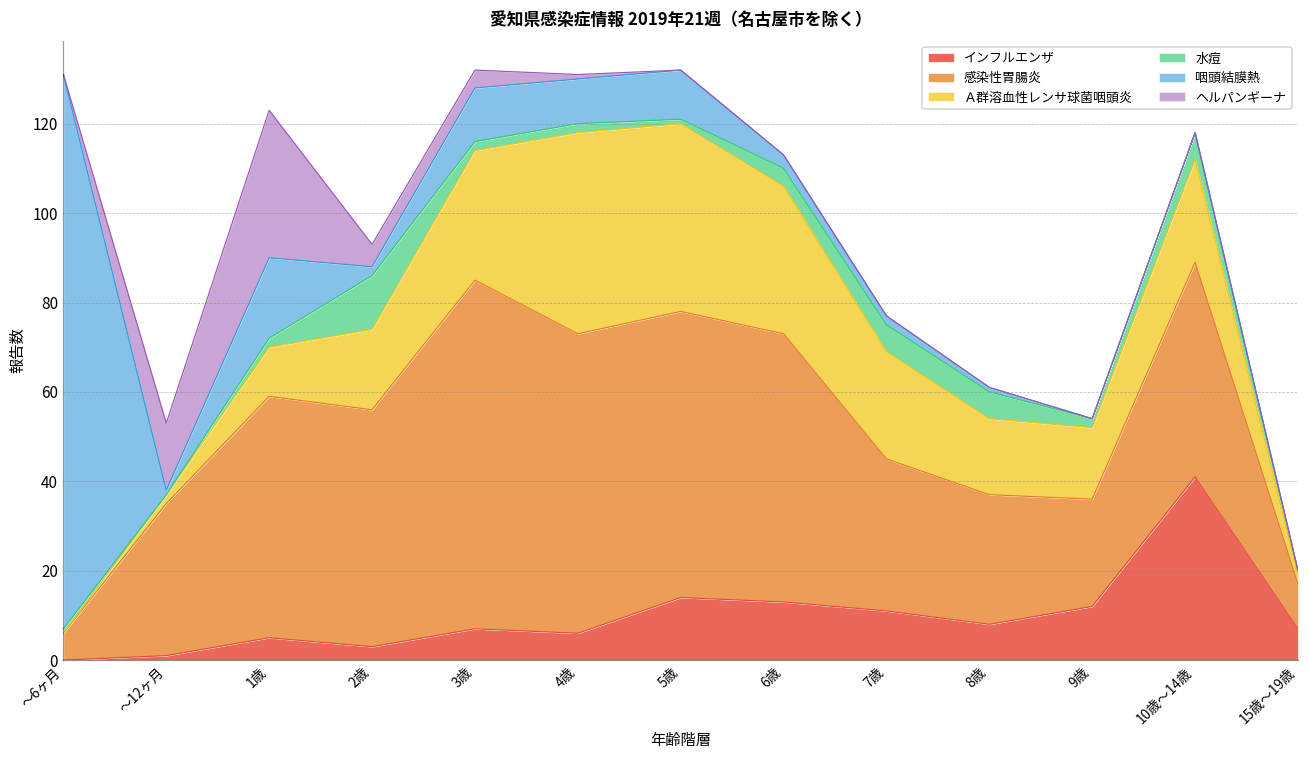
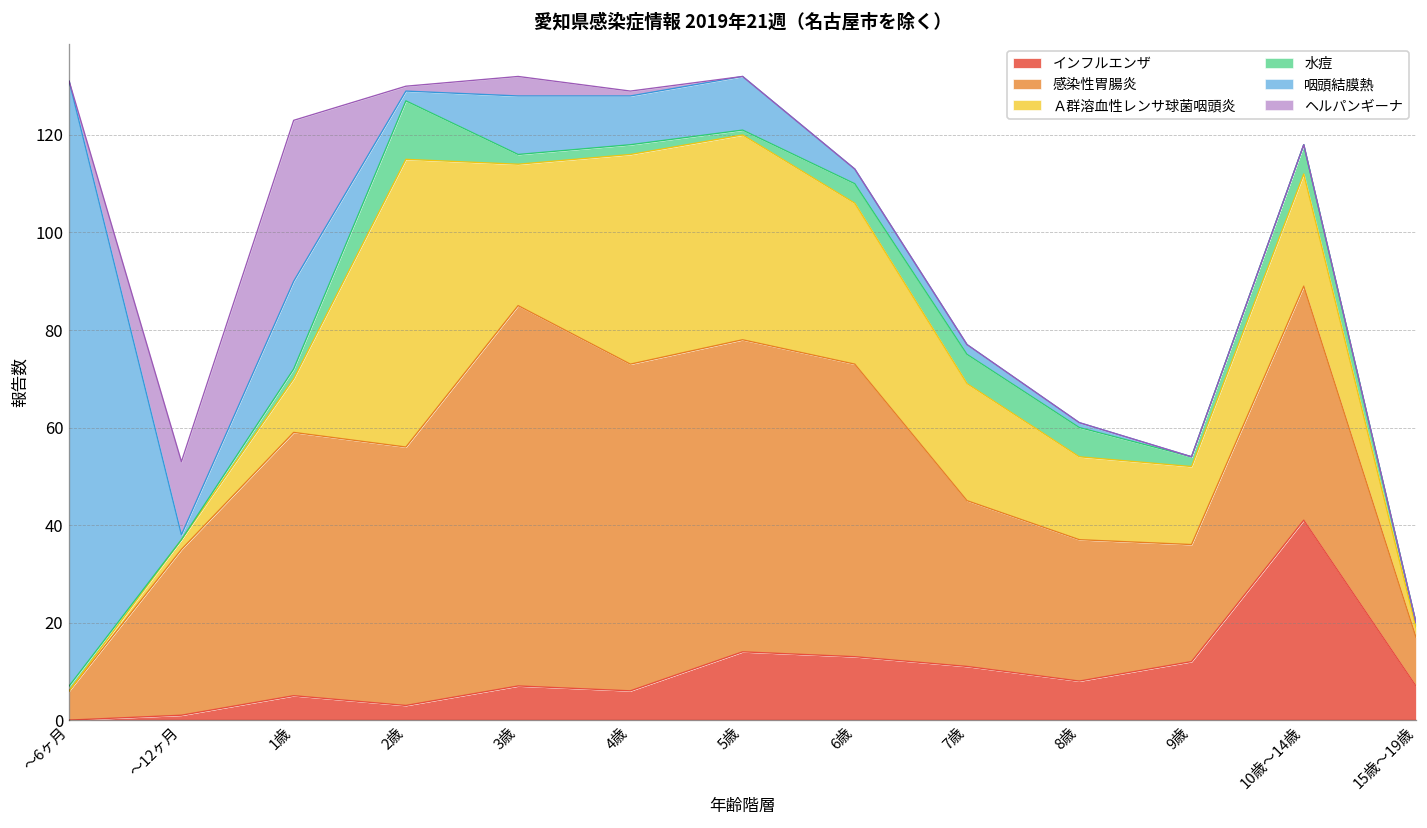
Ａ群溶血性レンサ球菌咽頭炎, 2歳: 18 -> 59
ヘルパンギーナ, 2歳: 5 -> 1
Ａ群溶血性レンサ球菌咽頭炎, 4歳: 45 -> 43
